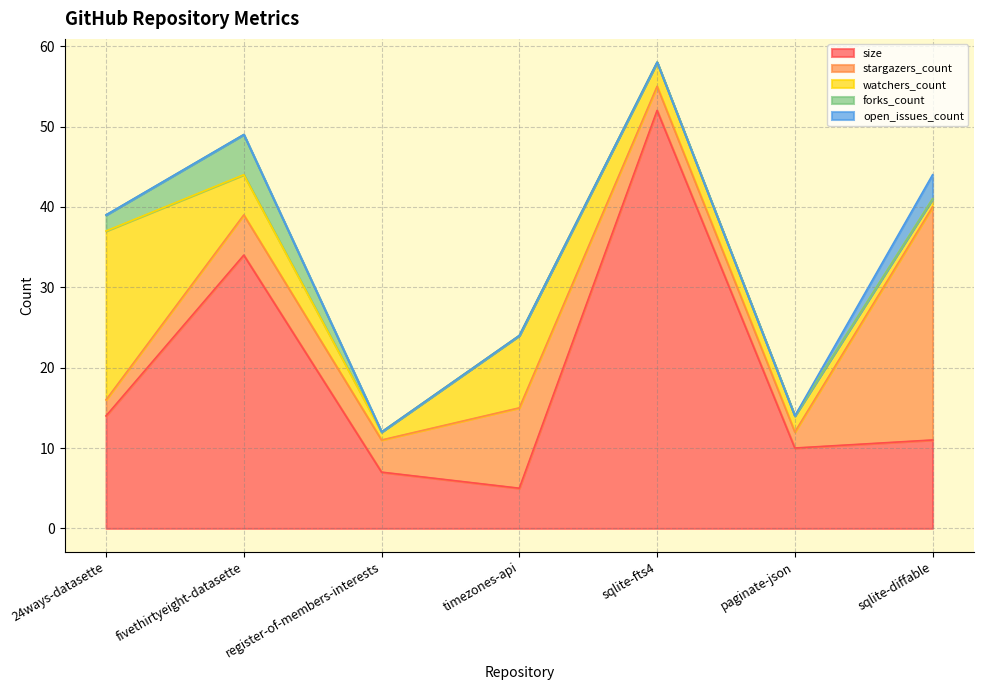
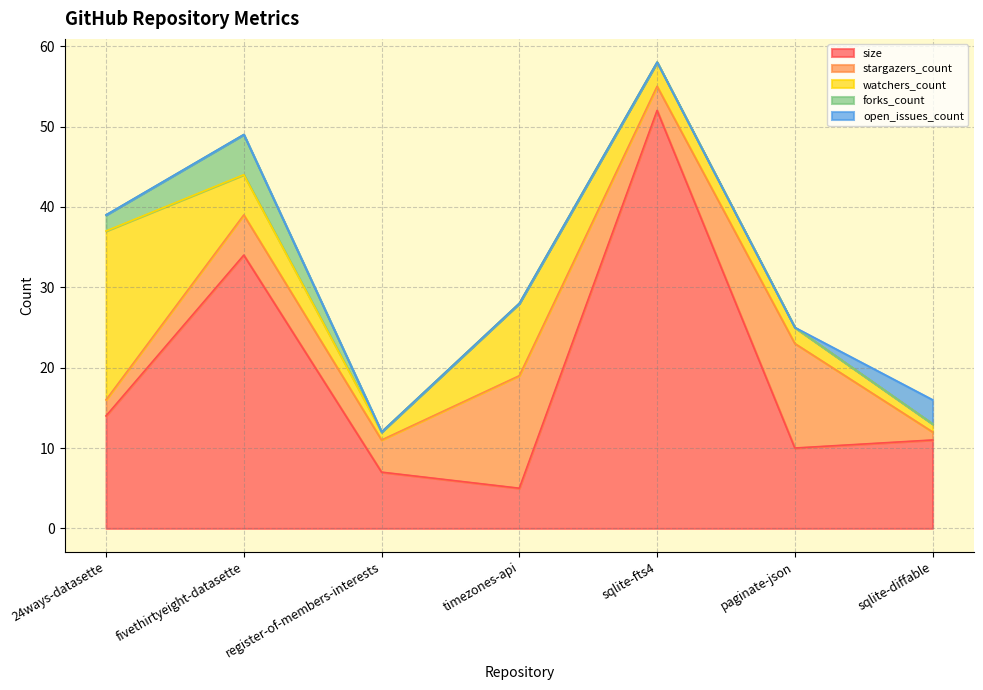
stargazers_count, timezones-api: 10 -> 14
stargazers_count, paginate-json: 2 -> 13
stargazers_count, sqlite-diffable: 29 -> 1
